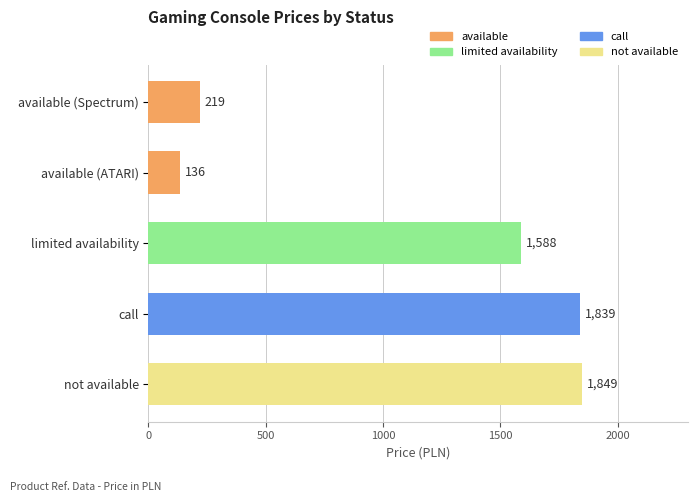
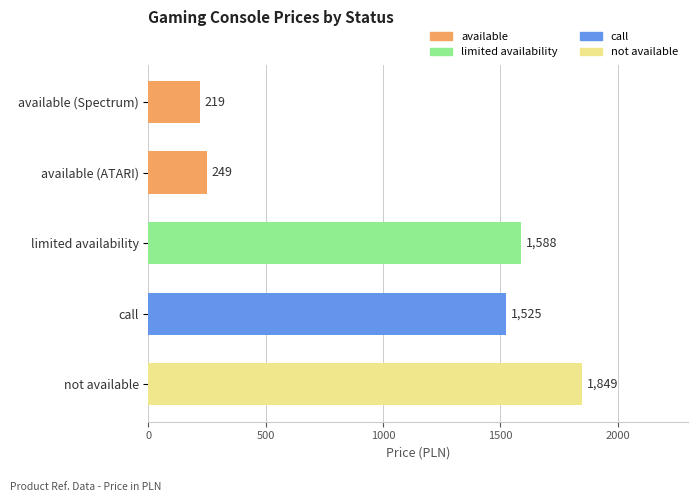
available (ATARI): 136 -> 249
call: 1,839 -> 1,525
